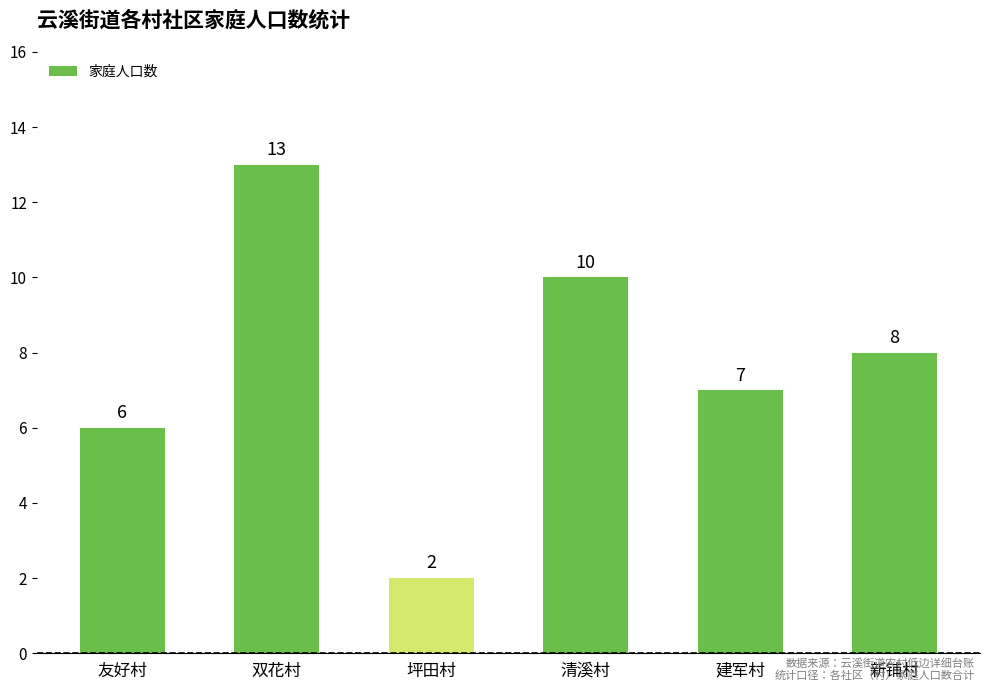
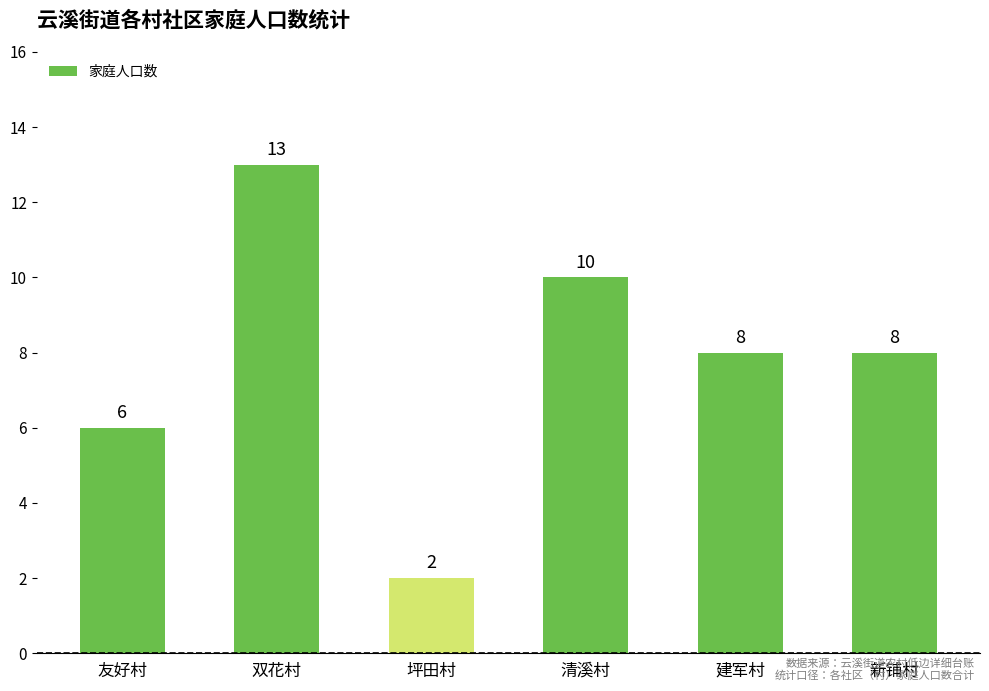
建军村: 7 -> 8
